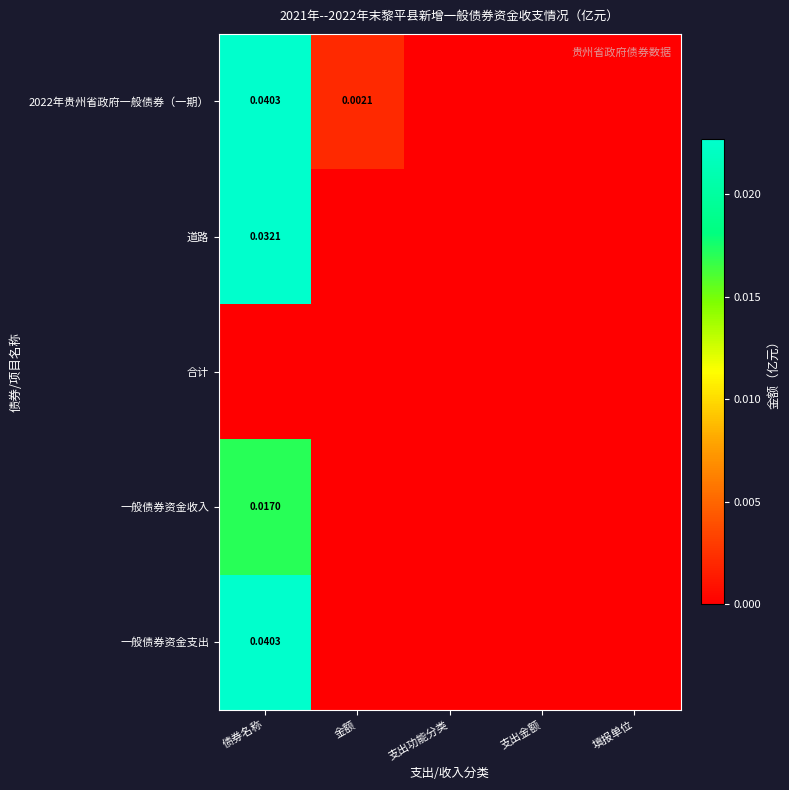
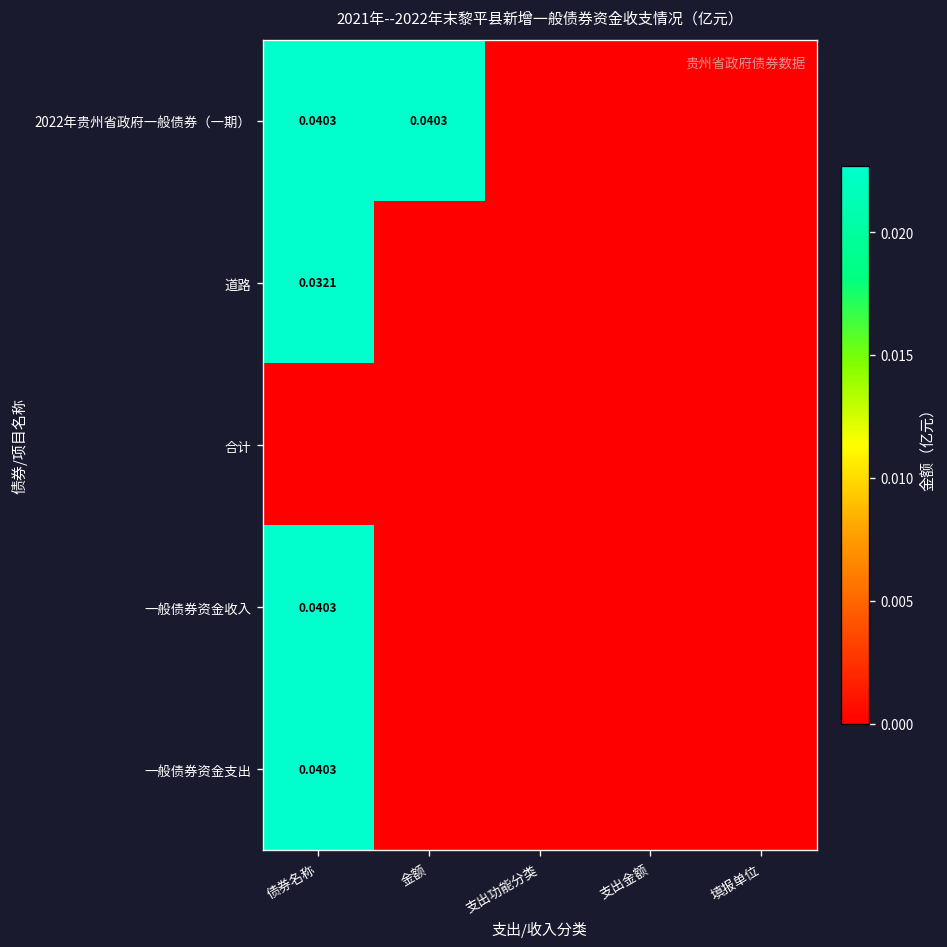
2022年贵州省政府一般债券（一期）, 金额: 0.0021 -> 0.0403
一般债券资金收入, 债券名称: 0.0170 -> 0.0403
